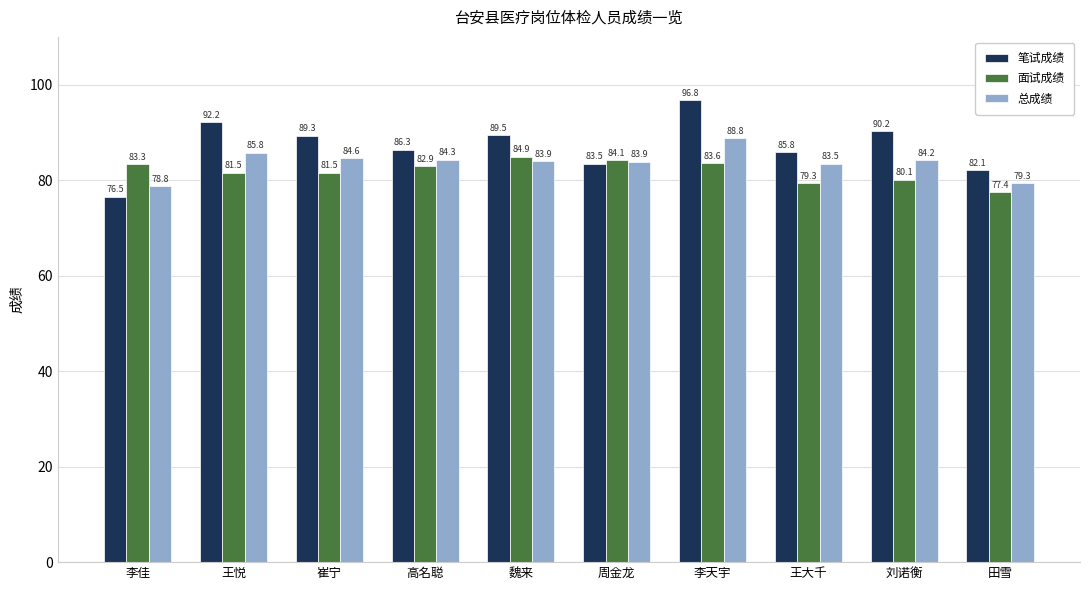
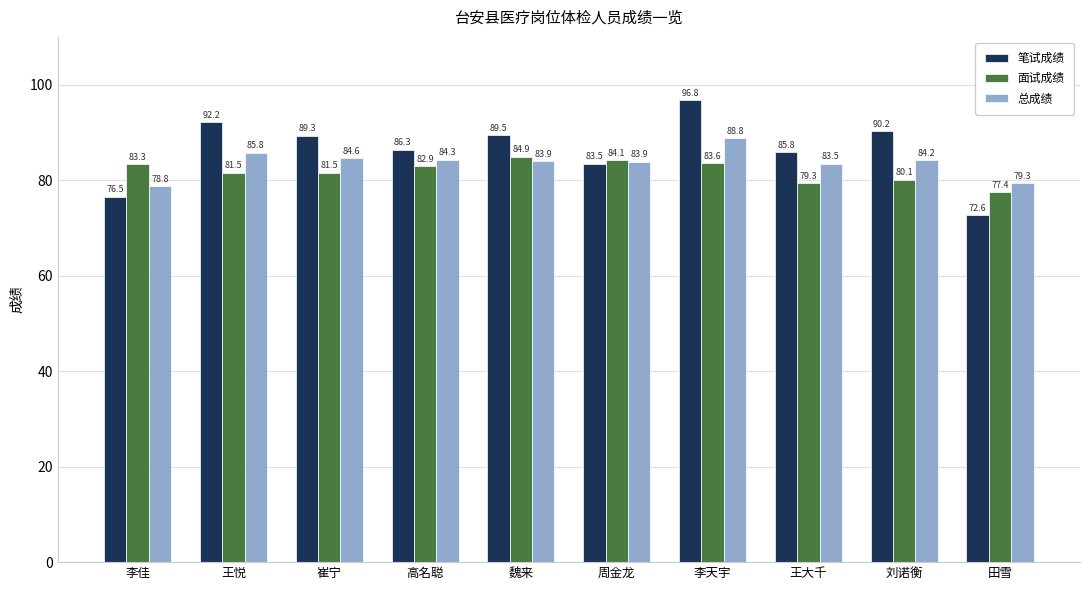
笔试成绩, 田雪: 82.1 -> 72.6
